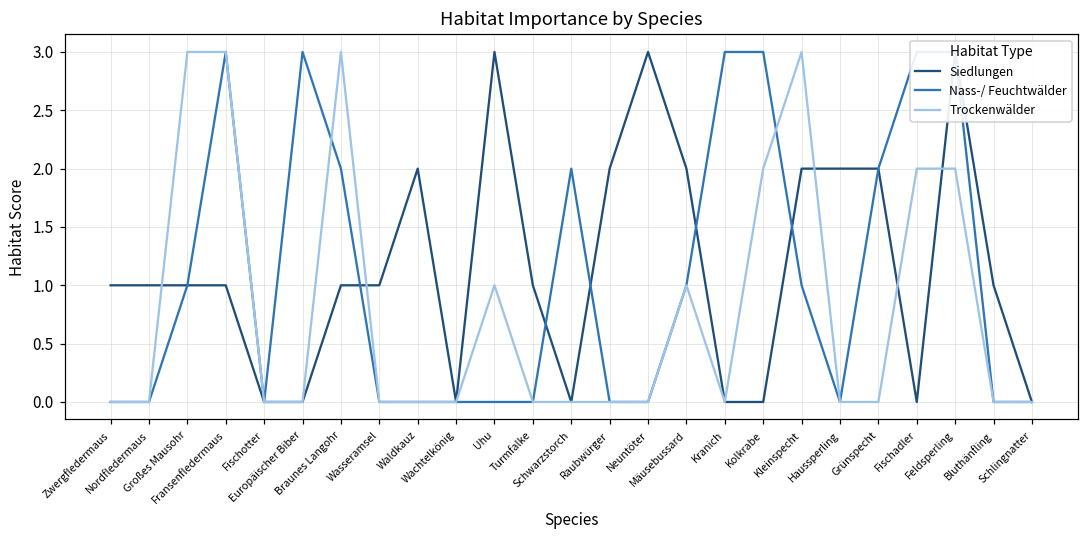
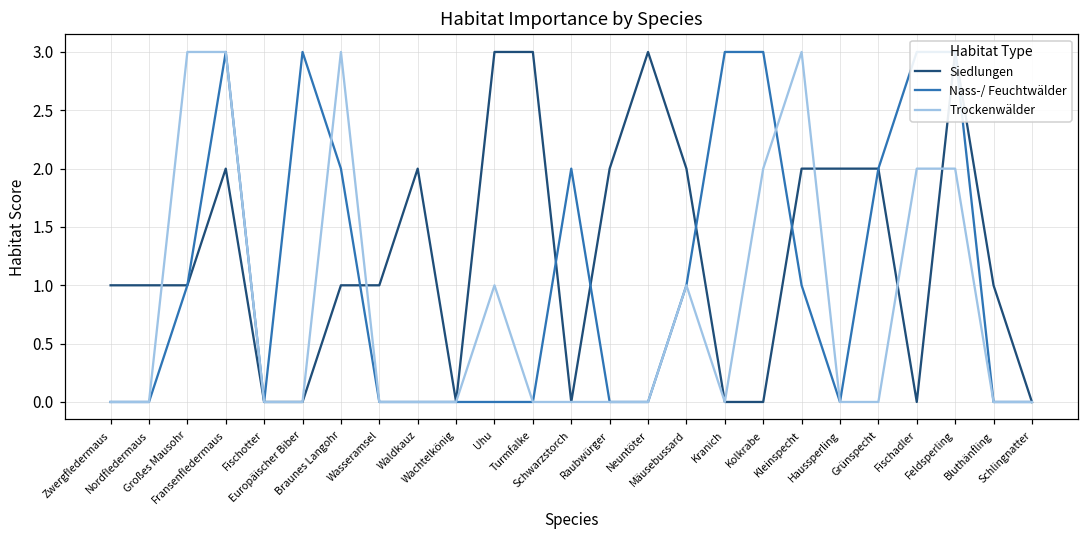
Siedlungen, Fransenfledermaus: 1 -> 2
Siedlungen, Turmfalke: 1 -> 3
